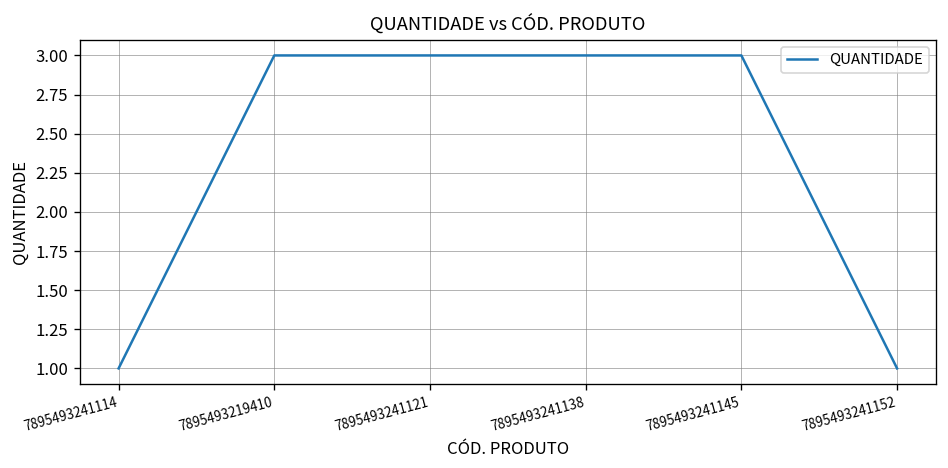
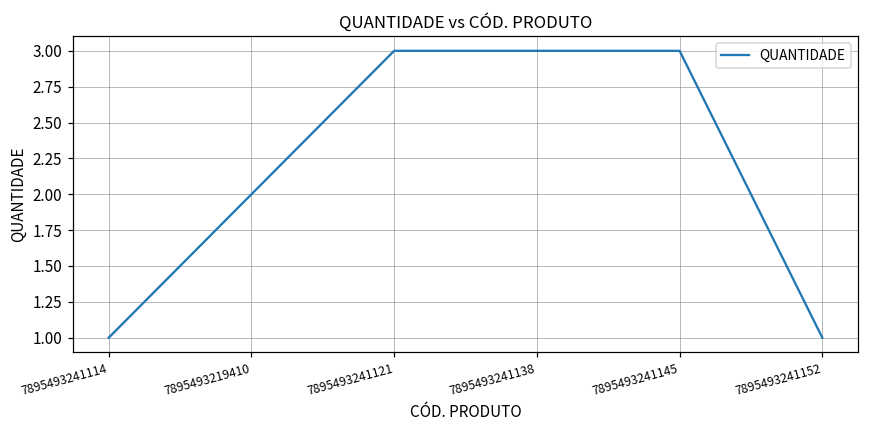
7895493219410: 3 -> 2
